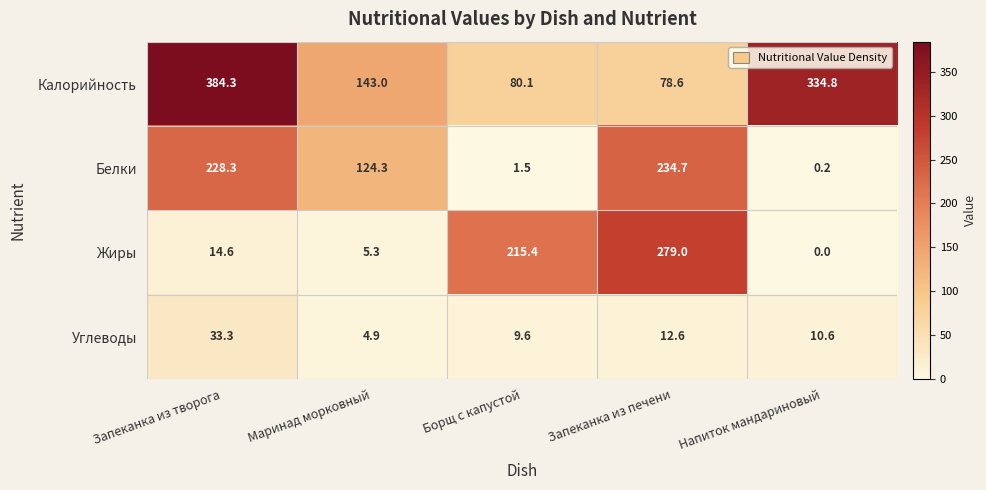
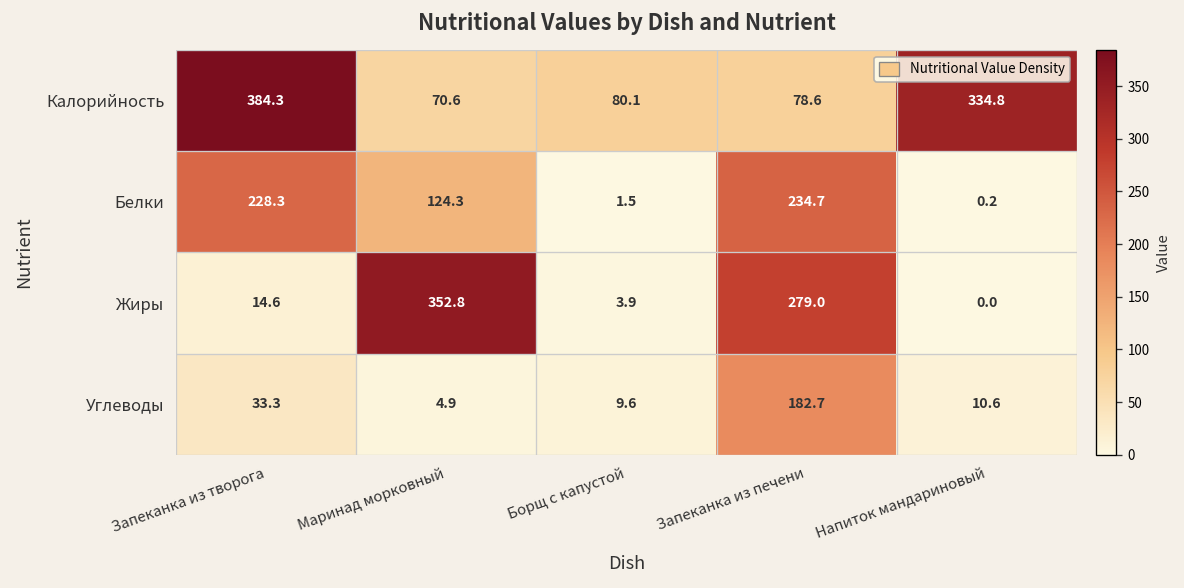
Калорийность, Маринад морковный: 143.0 -> 70.6
Жиры, Маринад морковный: 5.3 -> 352.8
Жиры, Борщ с капустой: 215.4 -> 3.9
Углеводы, Запеканка из печени: 12.6 -> 182.7
